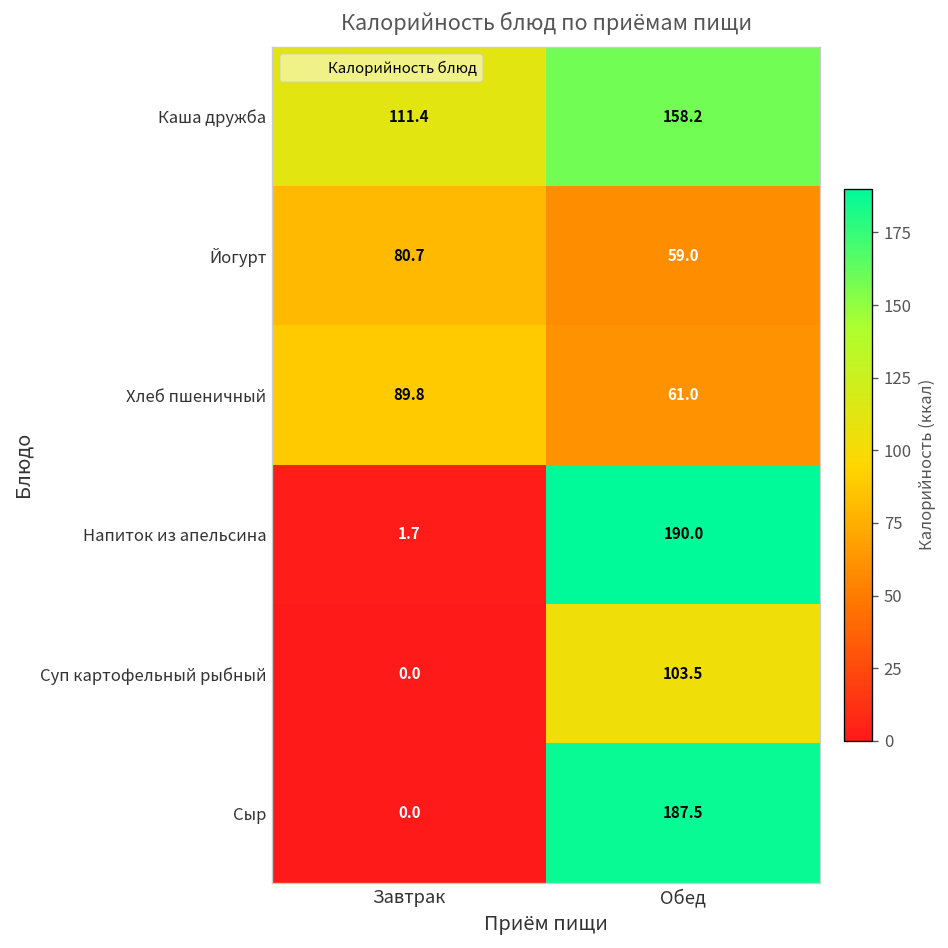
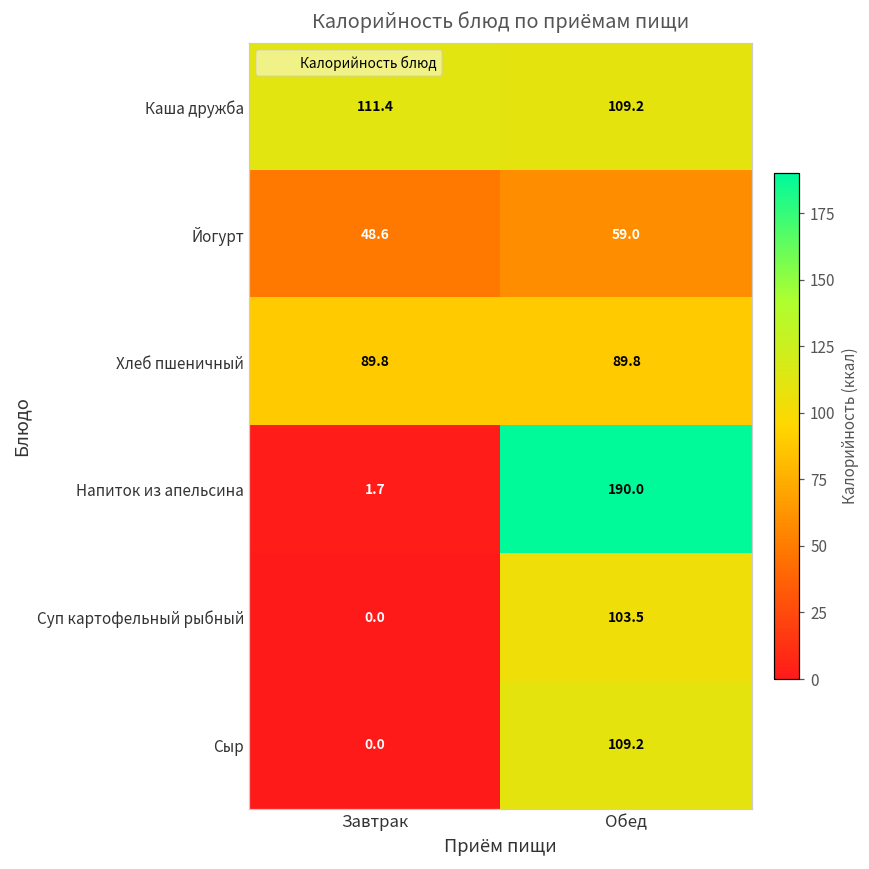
Каша дружба, Обед: 158.2 -> 109.2
Йогурт, Завтрак: 80.7 -> 48.6
Хлеб пшеничный, Обед: 61.0 -> 89.8
Сыр, Обед: 187.5 -> 109.2
